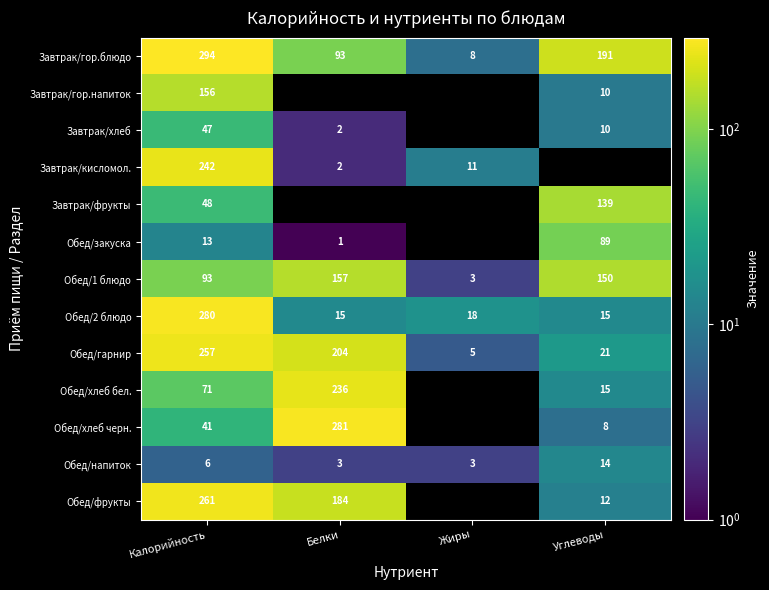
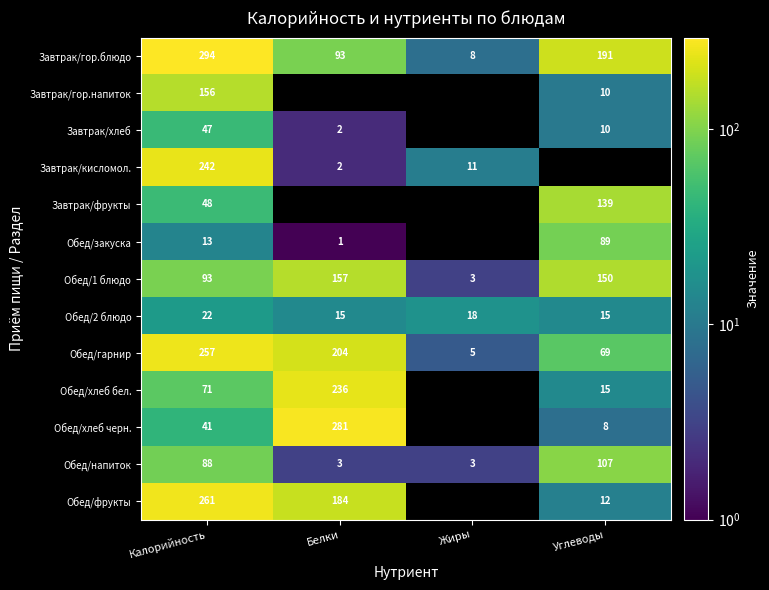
Обед/2 блюдо, Калорийность: 280 -> 22
Обед/гарнир, Углеводы: 21 -> 69
Обед/напиток, Калорийность: 6 -> 88
Обед/напиток, Углеводы: 14 -> 107
